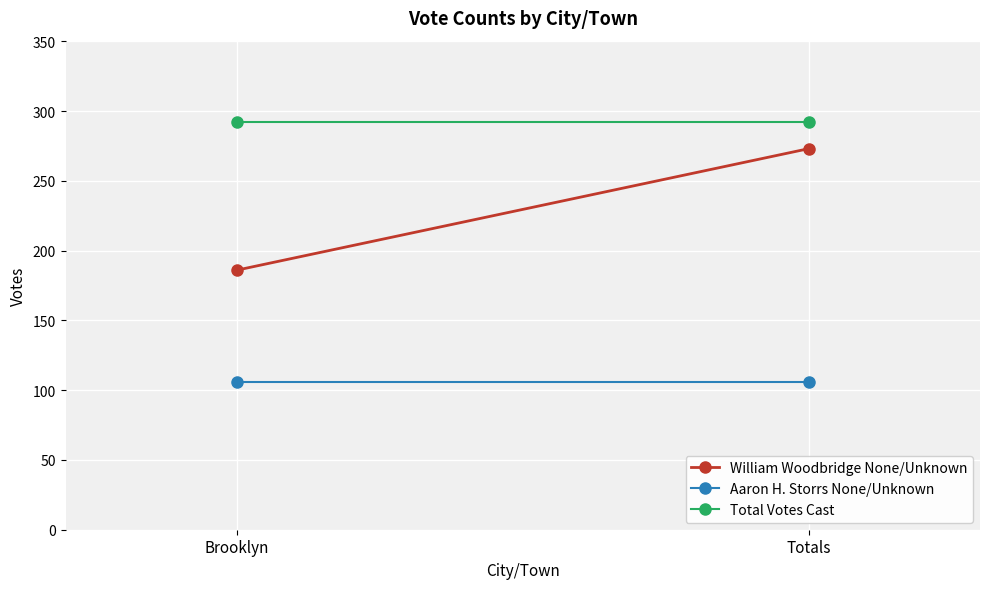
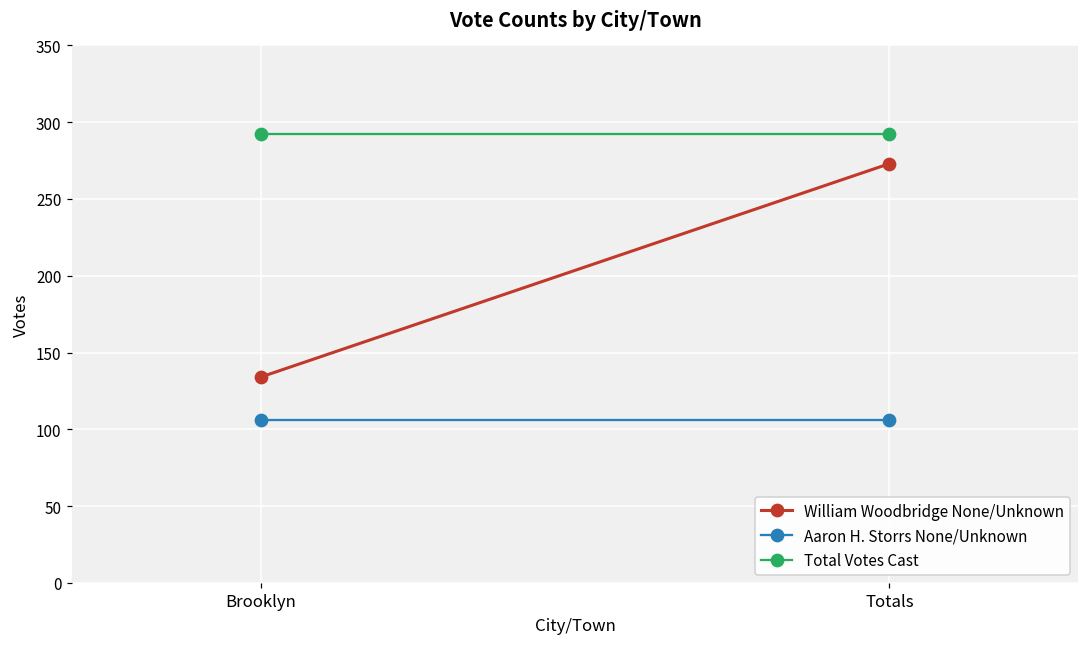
William Woodbridge None/Unknown, Brooklyn: 186 -> 134
